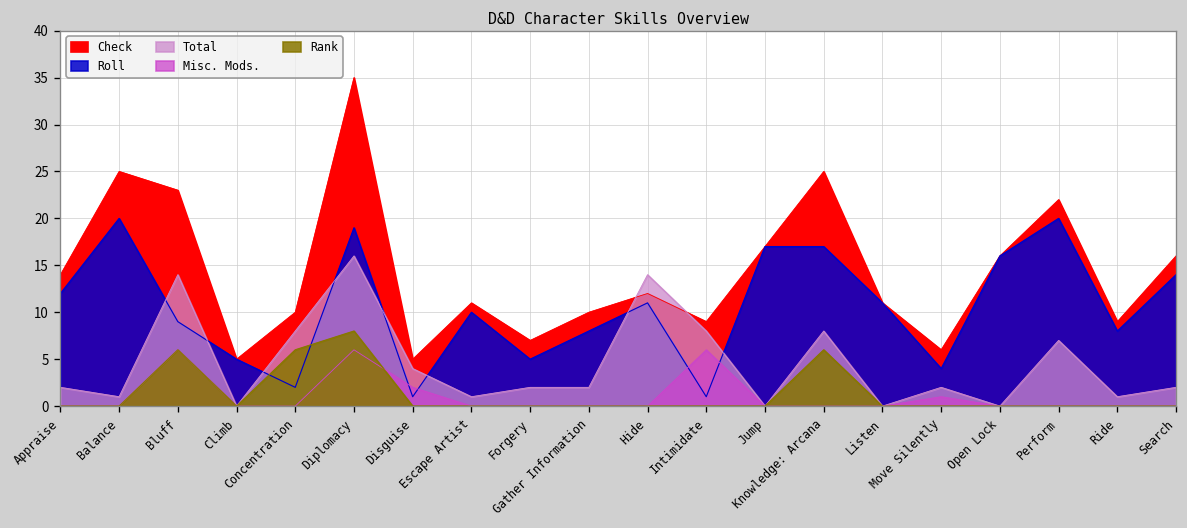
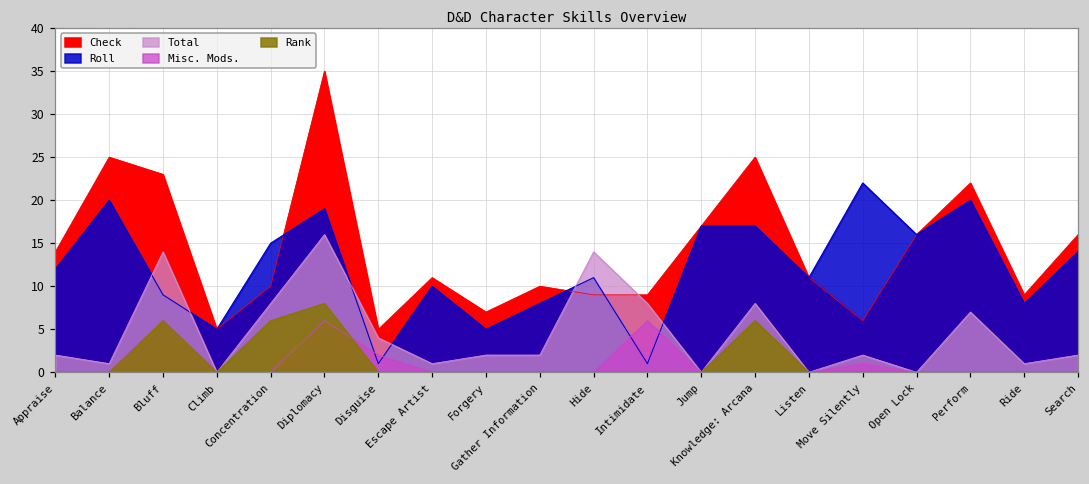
Roll, Concentration: 2 -> 15
Check, Hide: 12 -> 9
Roll, Move Silently: 4 -> 22
